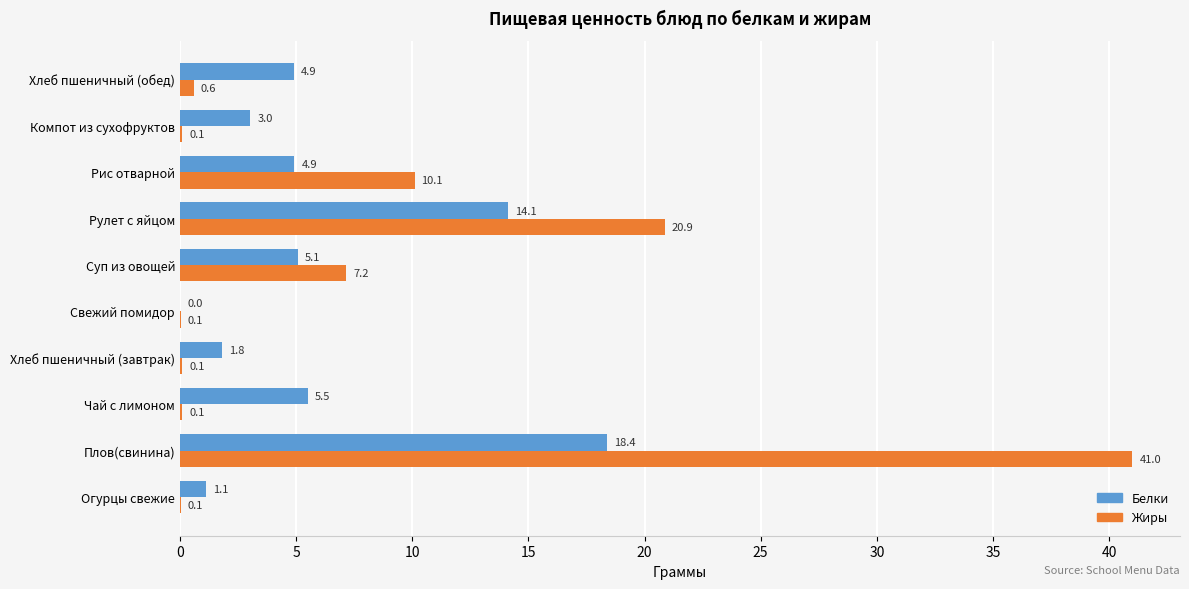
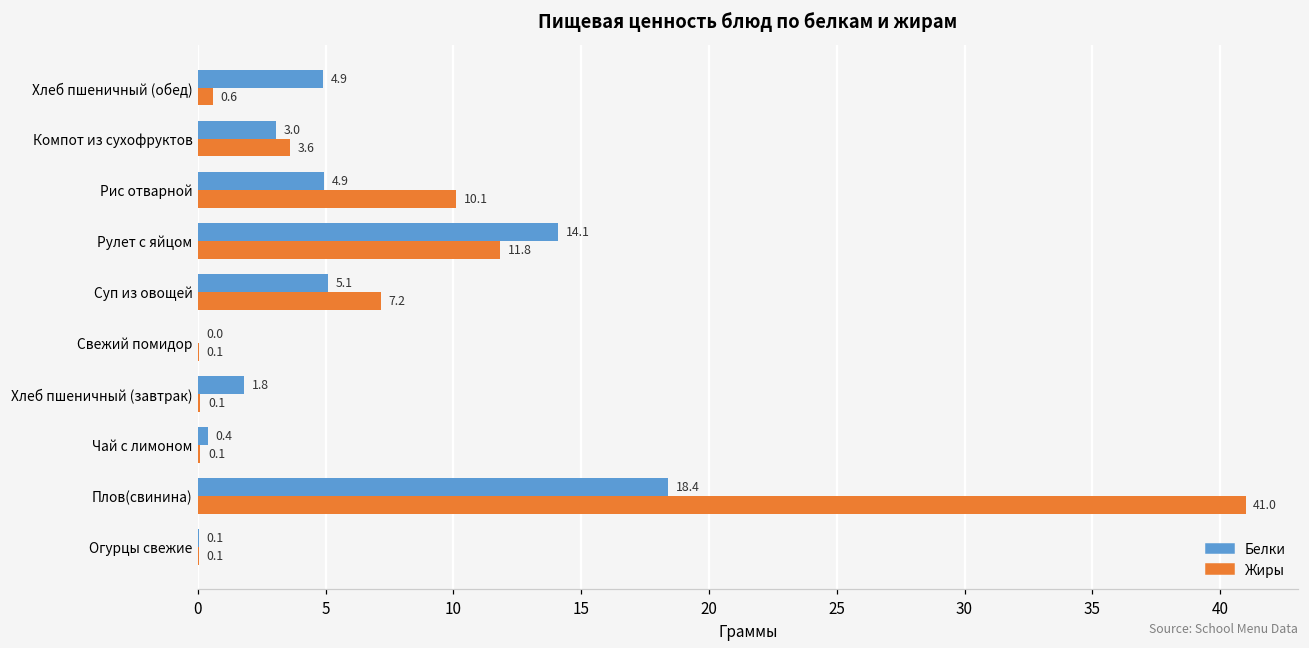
Жиры, Компот из сухофруктов: 0.1 -> 3.6
Жиры, Рулет с яйцом: 20.9 -> 11.8
Белки, Чай с лимоном: 5.5 -> 0.4
Белки, Огурцы свежие: 1.1 -> 0.1
